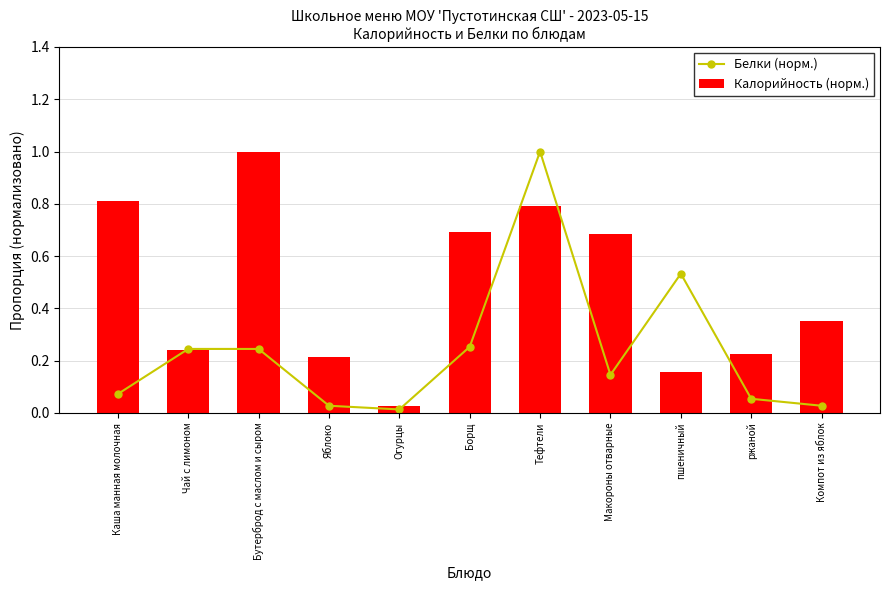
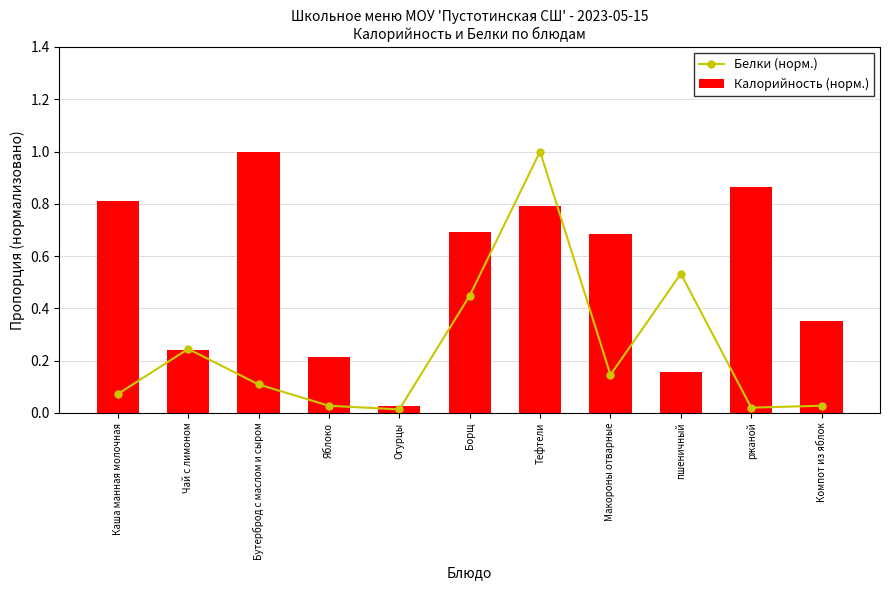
Белки (норм.), Бутерброд с маслом и сыром: 0.24 -> 0.11
Белки (норм.), Борщ: 0.25 -> 0.45
Белки (норм.), ржаной: 0.05 -> 0.02
Калорийность (норм.), ржаной: 0.22 -> 0.86
